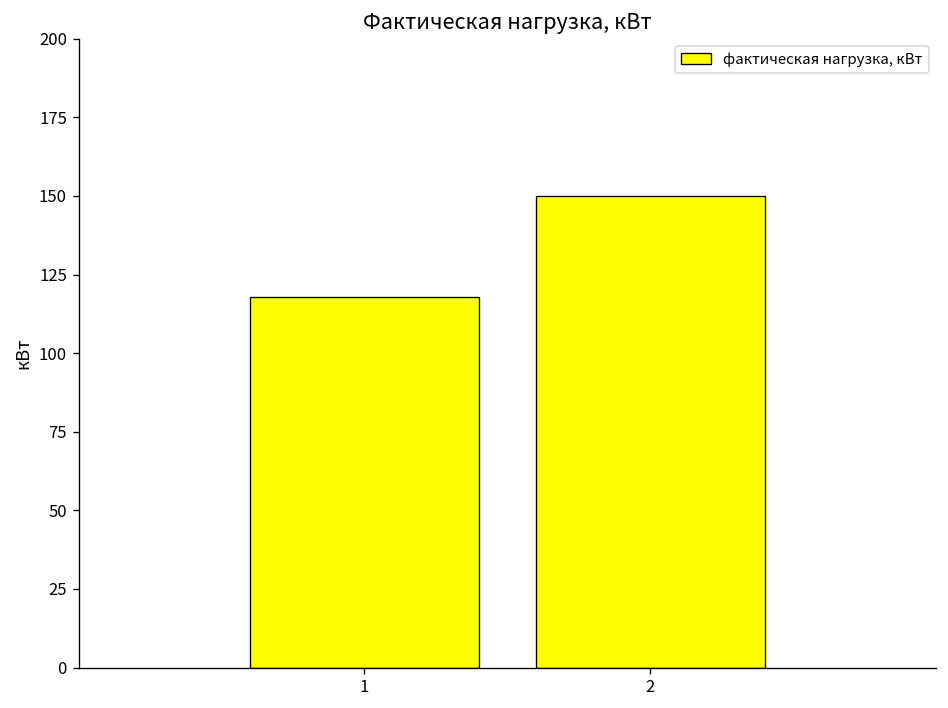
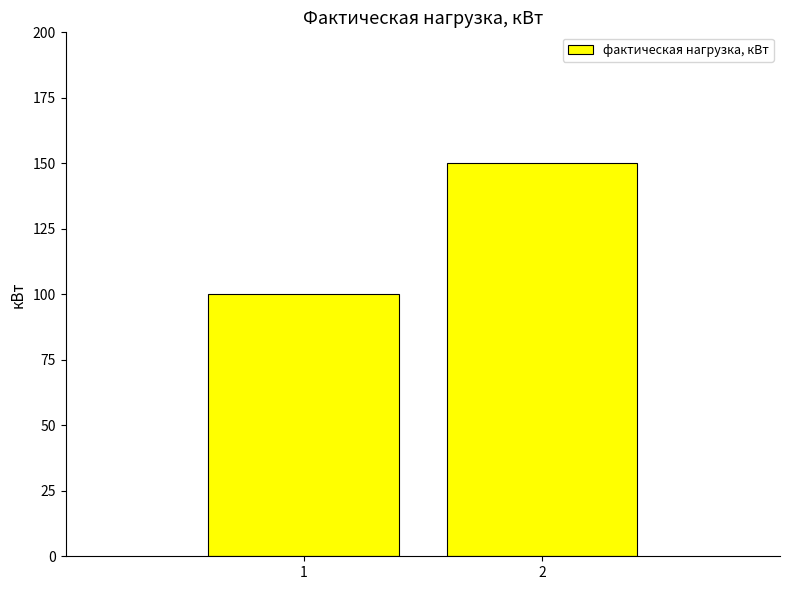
1: 118 -> 100
